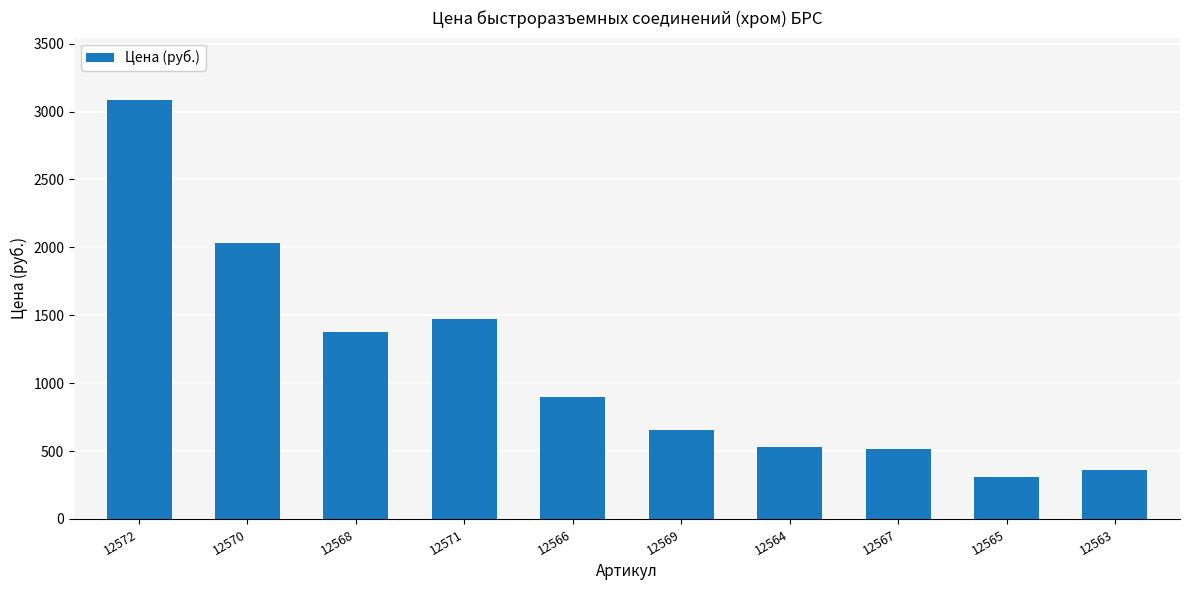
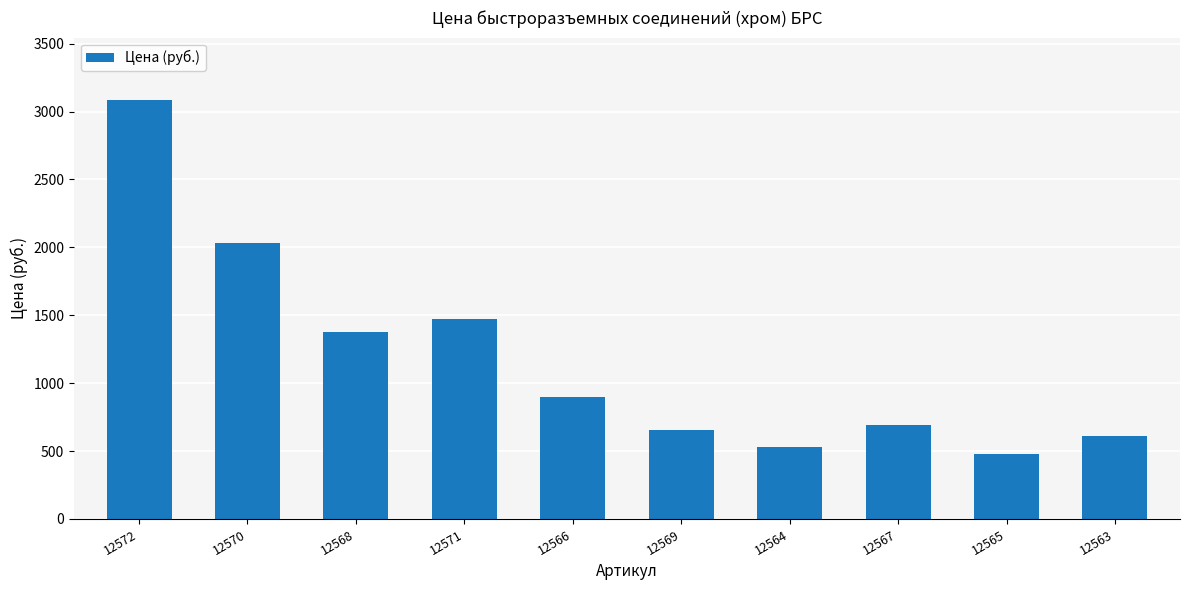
12567: 520 -> 690
12565: 310 -> 480
12563: 360 -> 610
